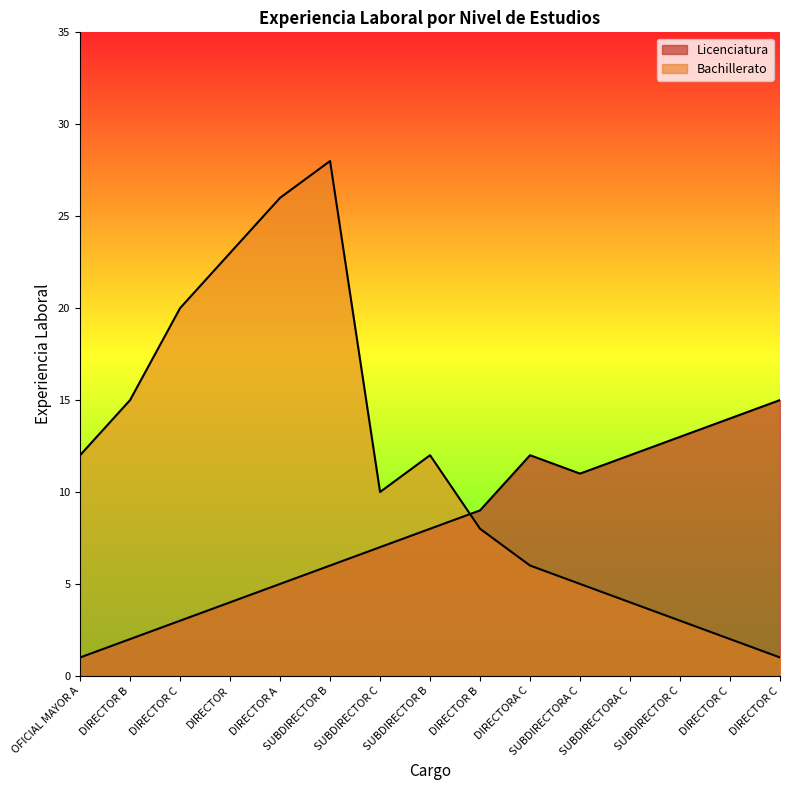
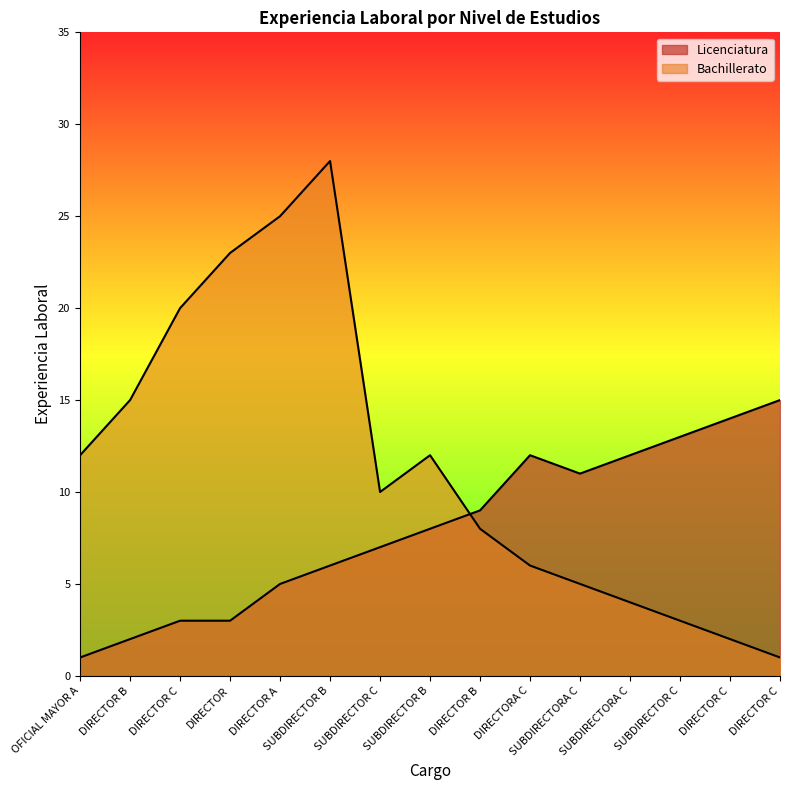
Licenciatura, DIRECTOR: 4 -> 3
Bachillerato, DIRECTOR A: 26 -> 25
